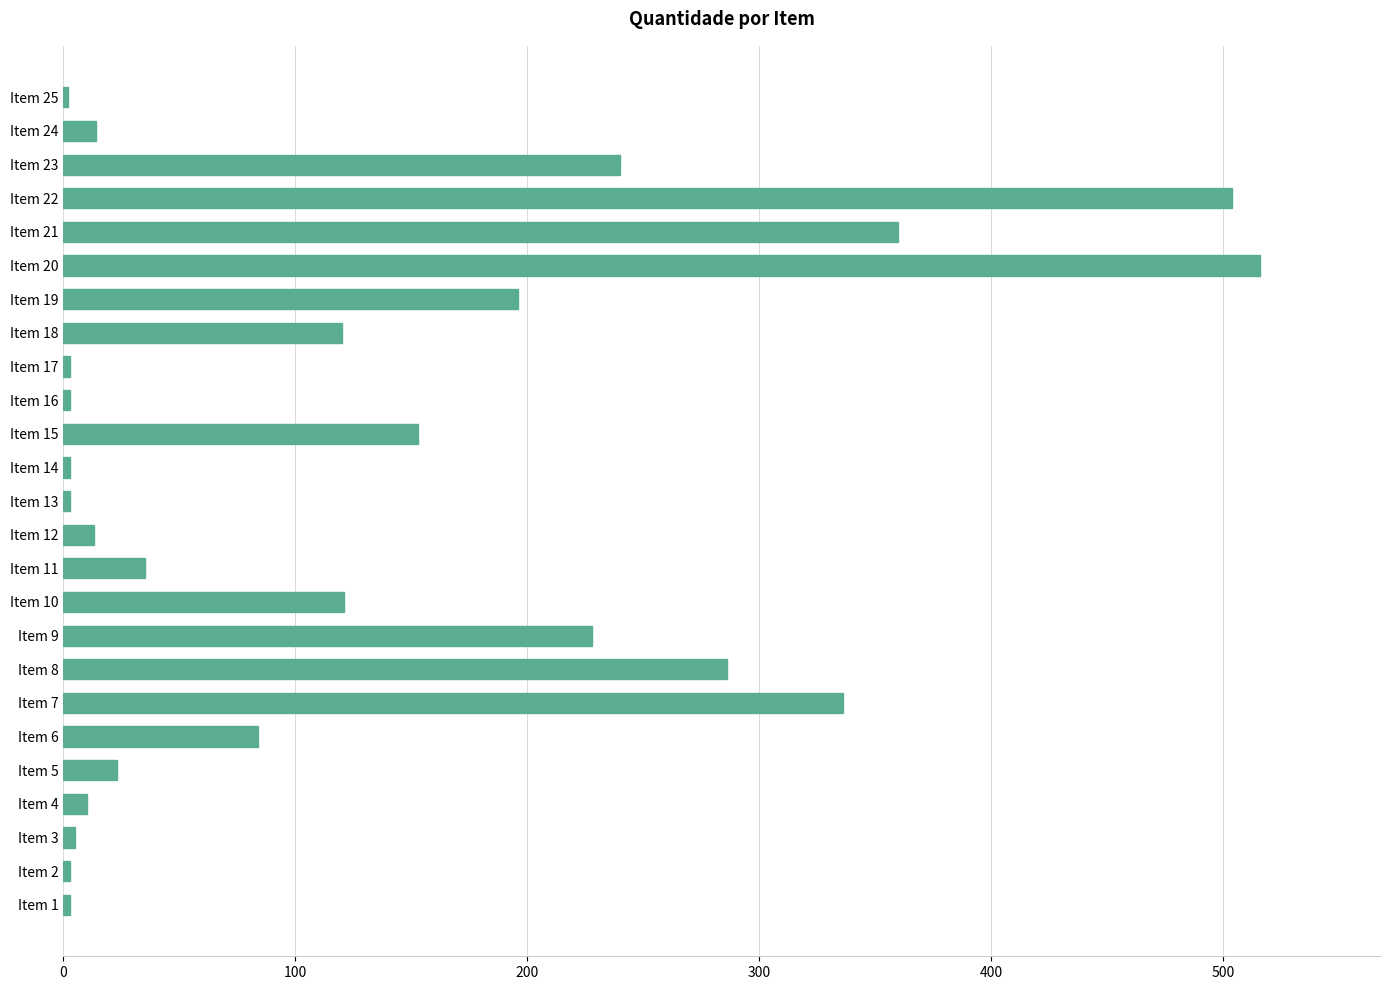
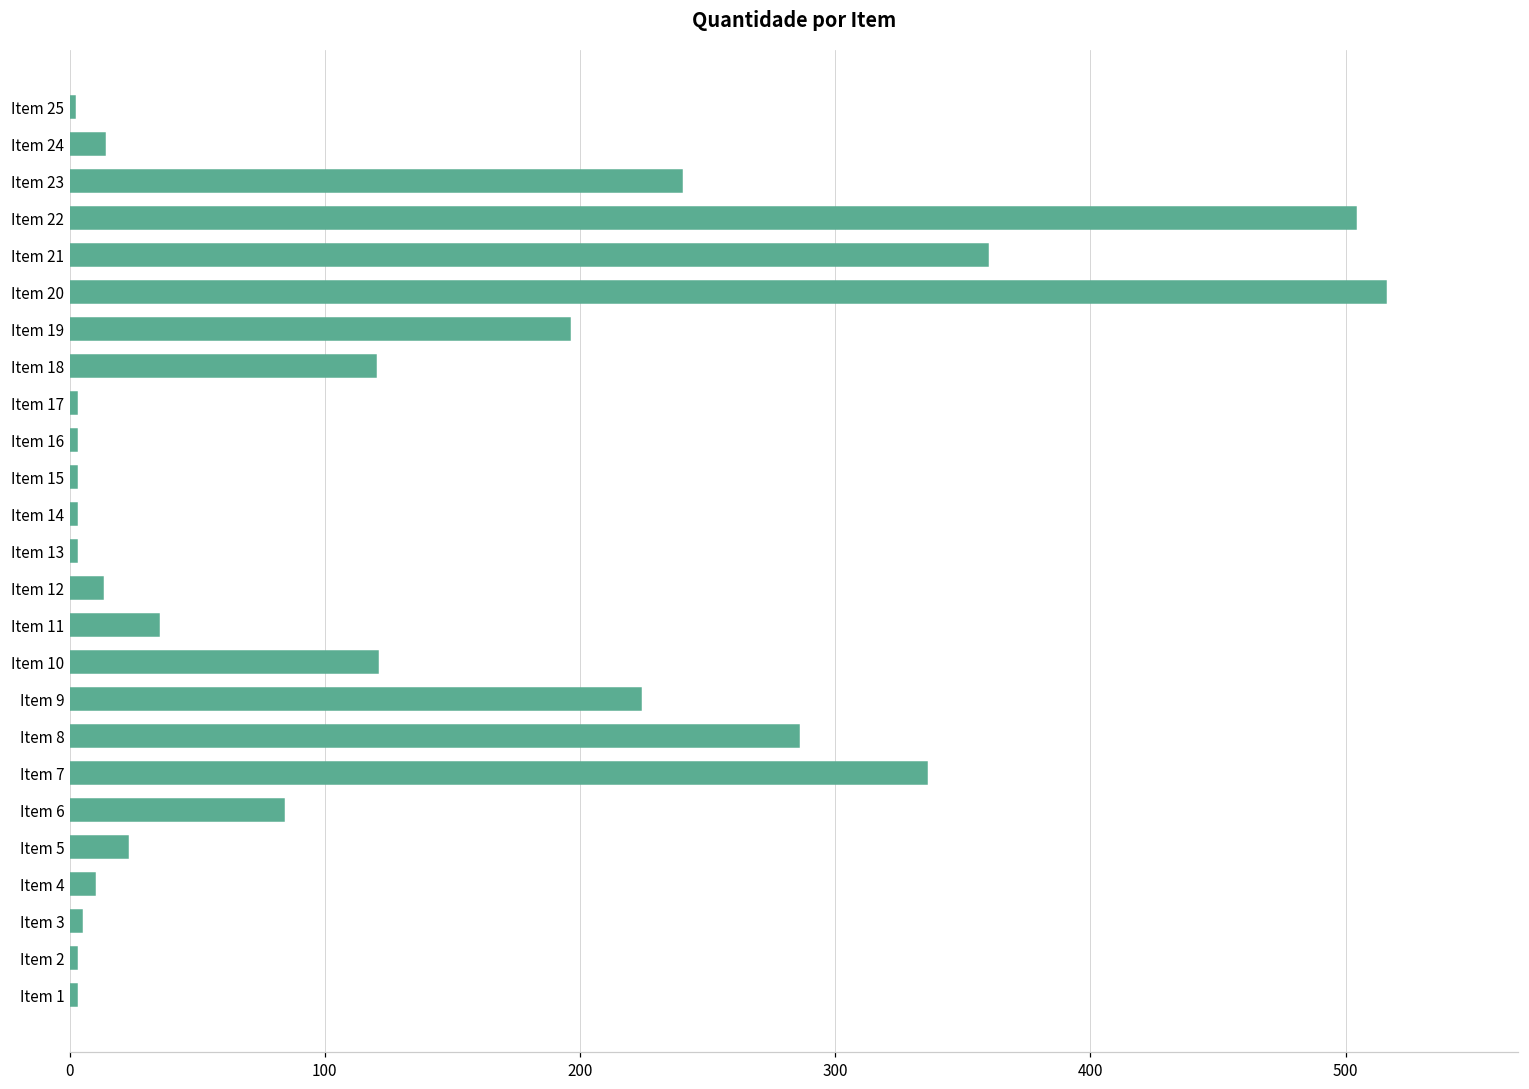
Item 15: 153 -> 3
Item 9: 228 -> 224
